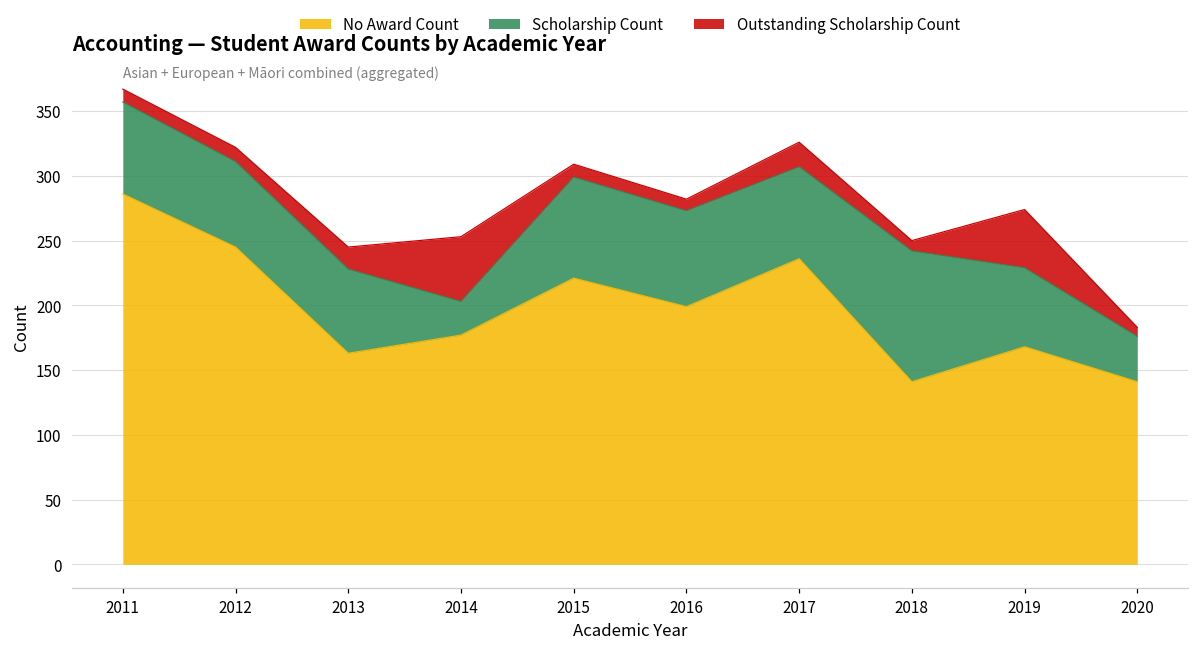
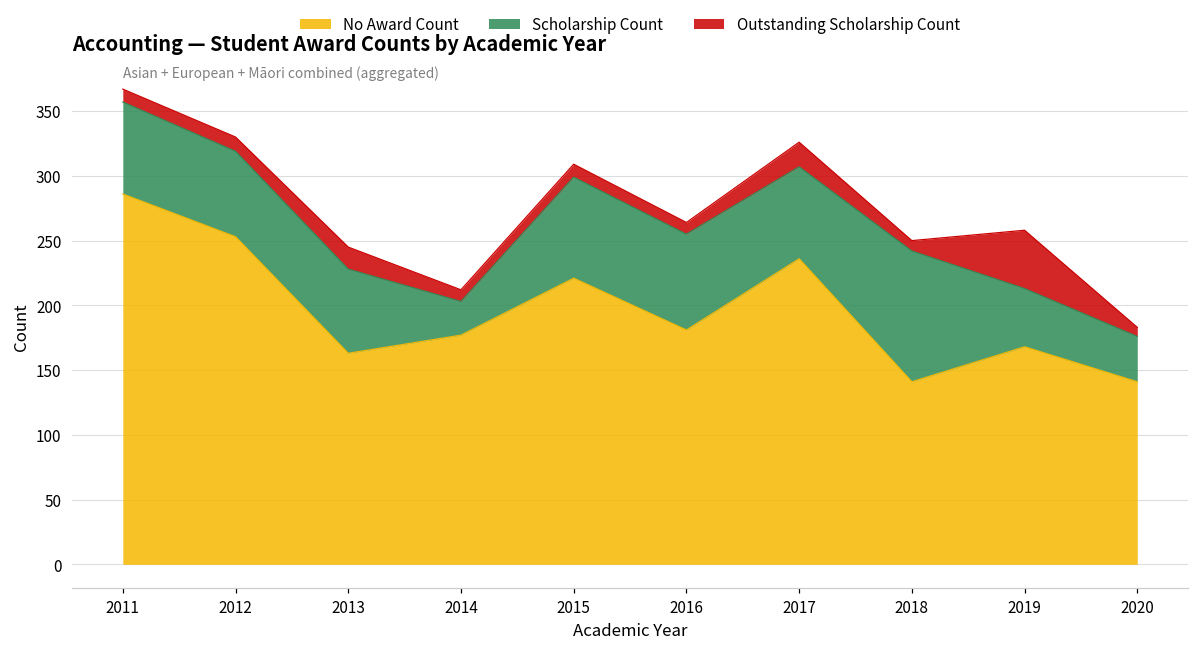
No Award Count, 2012: 245 -> 253
Outstanding Scholarship Count, 2014: 50 -> 9
No Award Count, 2016: 199 -> 181
Scholarship Count, 2019: 61 -> 45
